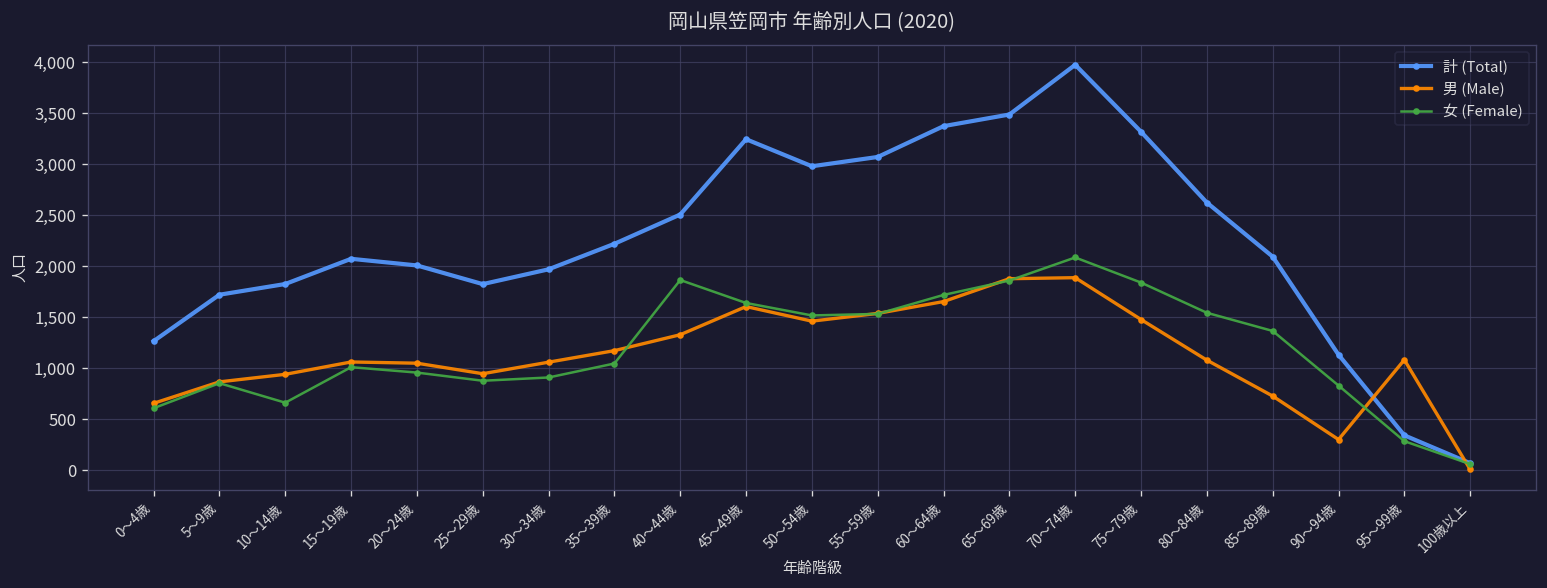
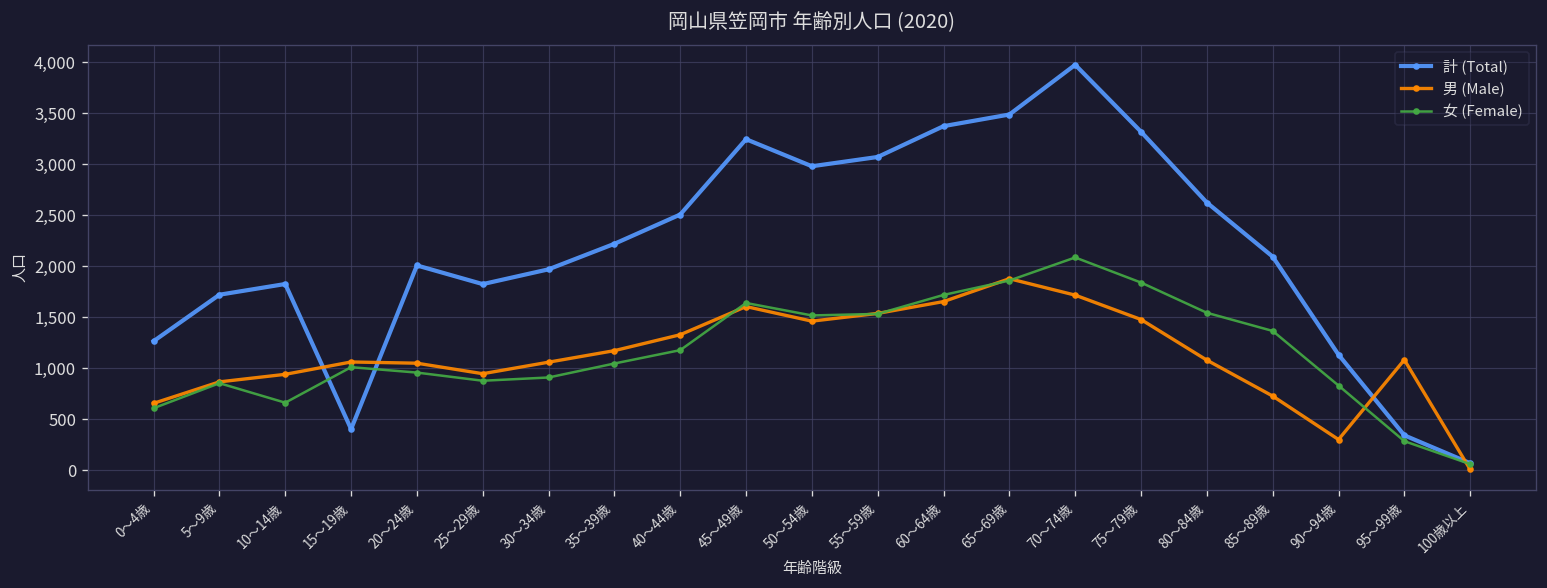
計 (Total), 15～19歳: 2,100 -> 400
女 (Female), 40～44歳: 1,900 -> 1,200
男 (Male), 70～74歳: 1,900 -> 1,700
